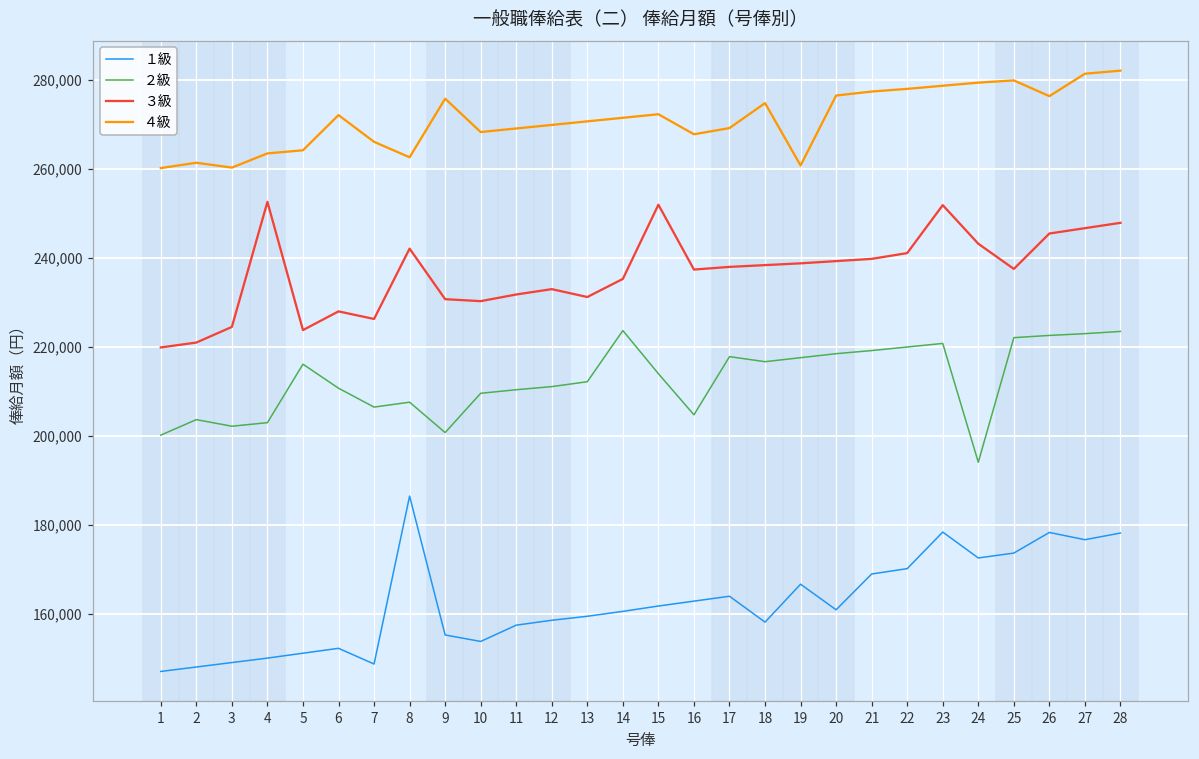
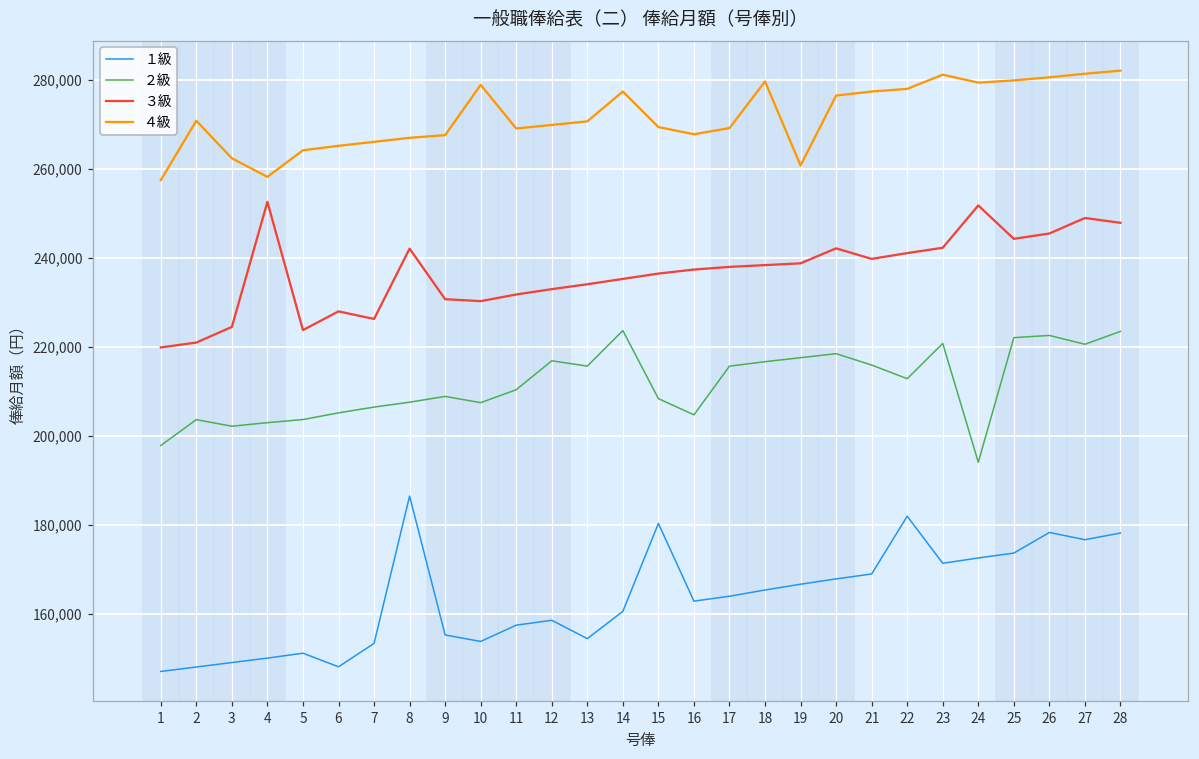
２級, 1: 200,000 -> 198,000
４級, 1: 260,000 -> 257,000
４級, 2: 261,000 -> 271,000
４級, 3: 260,000 -> 262,000
４級, 4: 264,000 -> 258,000
２級, 5: 216,000 -> 204,000
１級, 6: 152,000 -> 148,000
２級, 6: 211,000 -> 205,000
４級, 6: 272,000 -> 265,000
１級, 7: 149,000 -> 153,000
４級, 8: 263,000 -> 267,000
２級, 9: 201,000 -> 209,000
４級, 9: 276,000 -> 268,000
２級, 10: 210,000 -> 207,000
４級, 10: 268,000 -> 279,000
２級, 12: 211,000 -> 217,000
１級, 13: 160,000 -> 154,000
２級, 13: 212,000 -> 216,000
３級, 13: 231,000 -> 234,000
４級, 14: 272,000 -> 277,000
１級, 15: 162,000 -> 180,000
２級, 15: 214,000 -> 208,000
３級, 15: 252,000 -> 237,000
４級, 15: 272,000 -> 269,000
２級, 17: 218,000 -> 216,000
１級, 18: 158,000 -> 165,000
４級, 18: 275,000 -> 280,000
１級, 20: 161,000 -> 168,000
３級, 20: 239,000 -> 242,000
２級, 21: 219,000 -> 216,000
１級, 22: 170,000 -> 182,000
２級, 22: 220,000 -> 213,000
１級, 23: 178,000 -> 171,000
３級, 23: 252,000 -> 242,000
４級, 23: 279,000 -> 281,000
３級, 24: 243,000 -> 252,000
３級, 25: 238,000 -> 244,000
４級, 26: 276,000 -> 281,000
２級, 27: 223,000 -> 221,000
３級, 27: 247,000 -> 249,000
